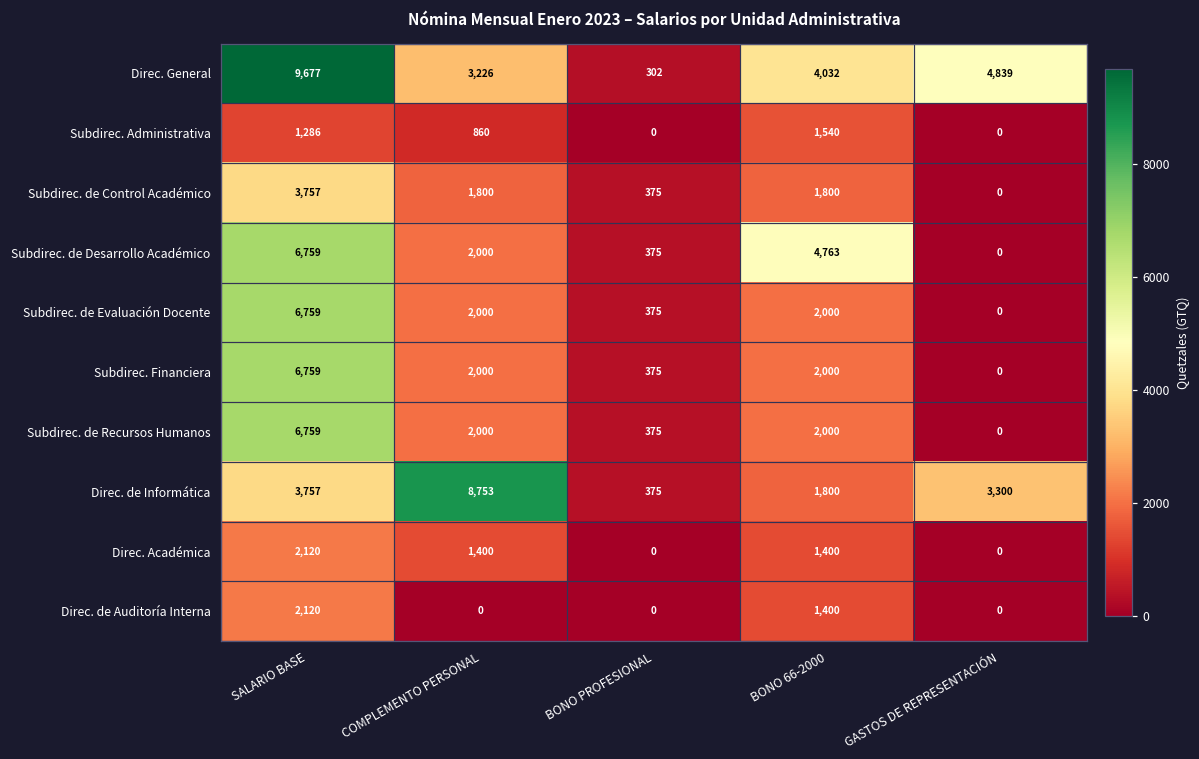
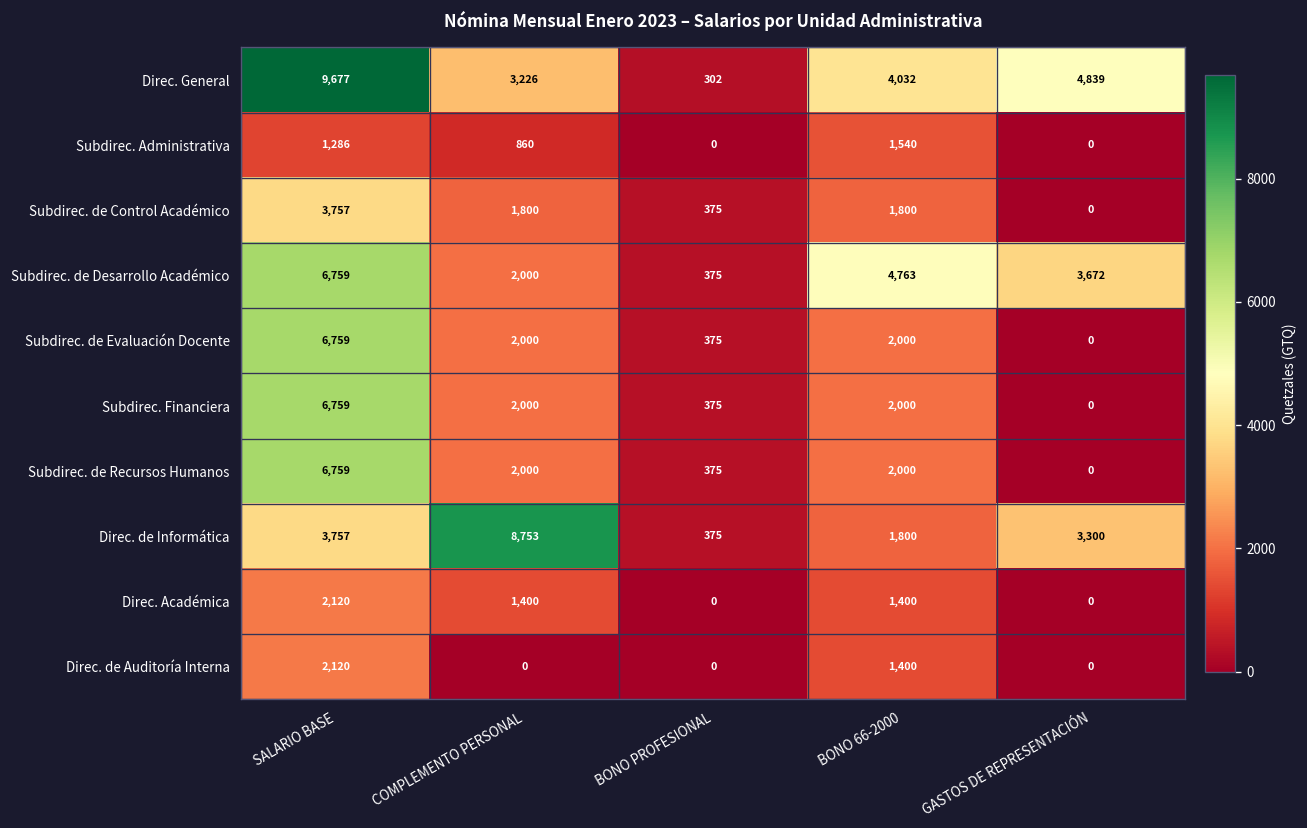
Subdirec. de Desarrollo Académico, GASTOS DE REPRESENTACIÓN: 0 -> 3,672
